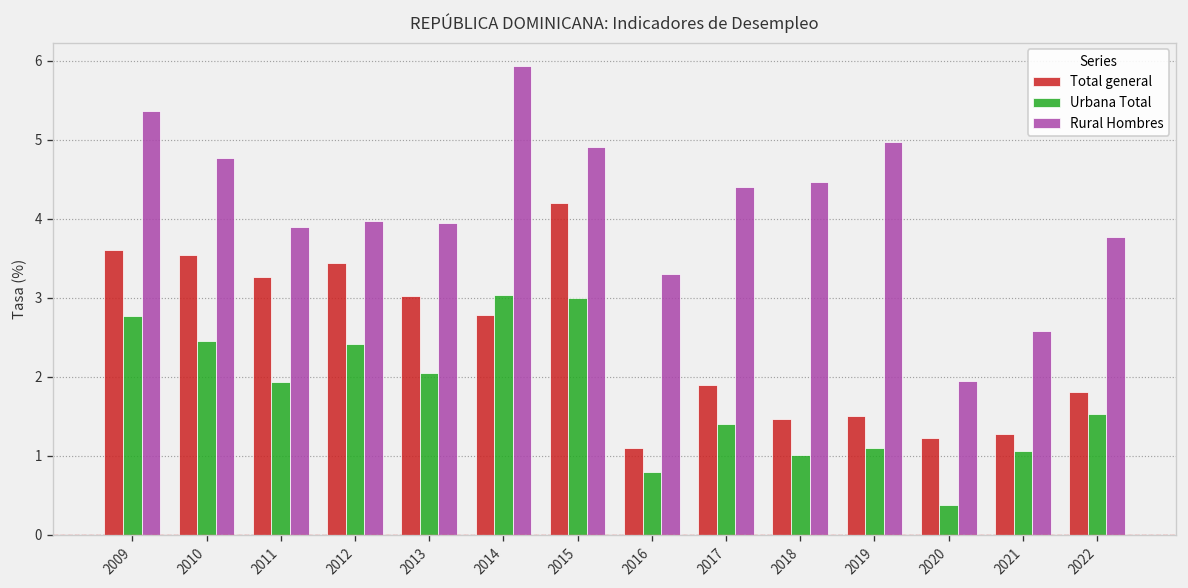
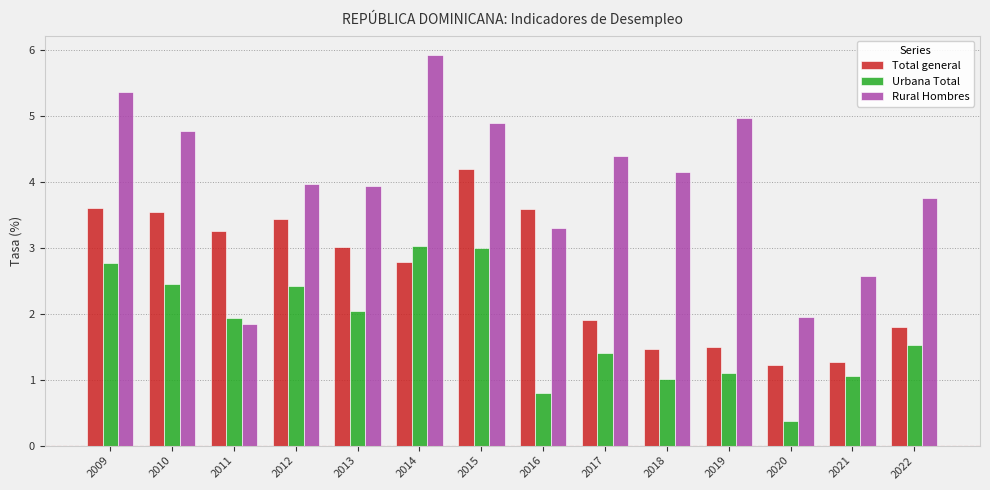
Rural Hombres, 2011: 3.9 -> 1.8
Total general, 2016: 1.1 -> 3.6
Rural Hombres, 2018: 4.5 -> 4.1
